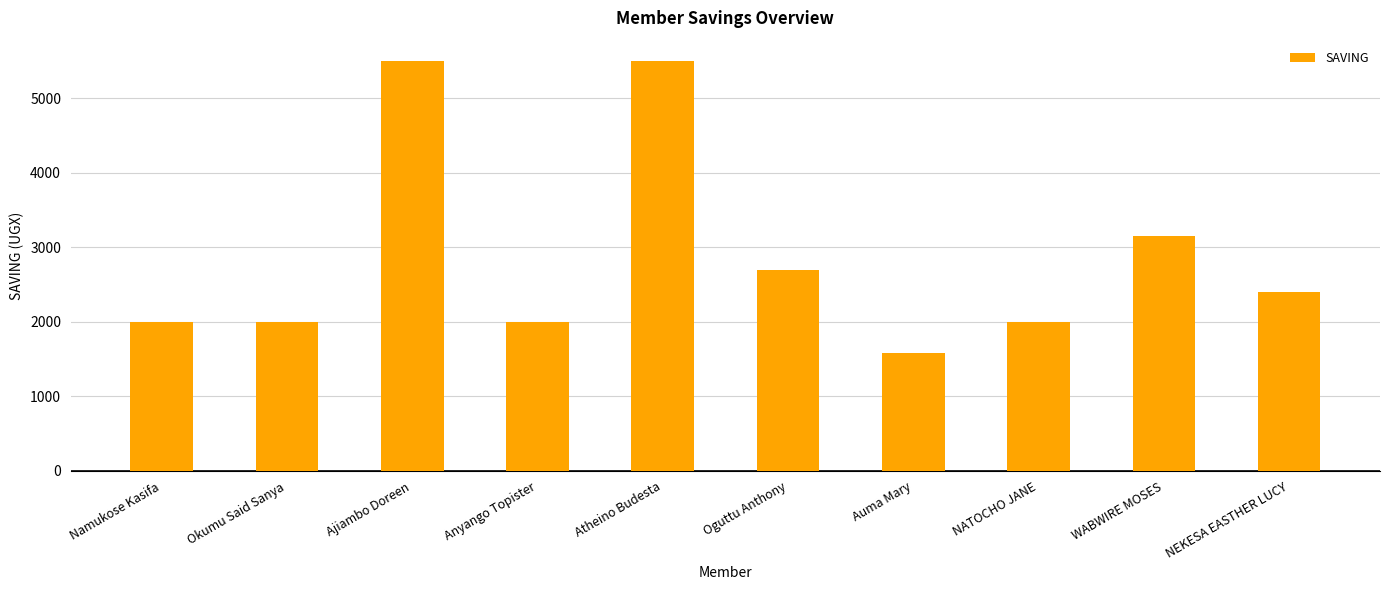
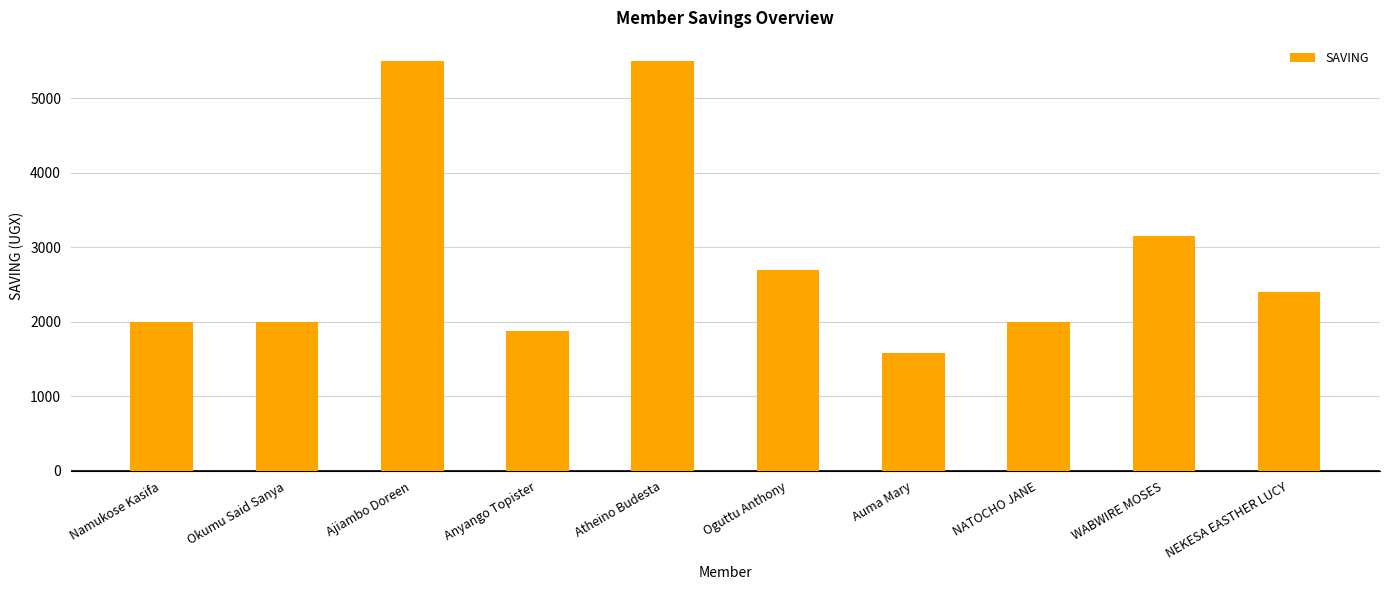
Anyango Topister: 2000 -> 1900
